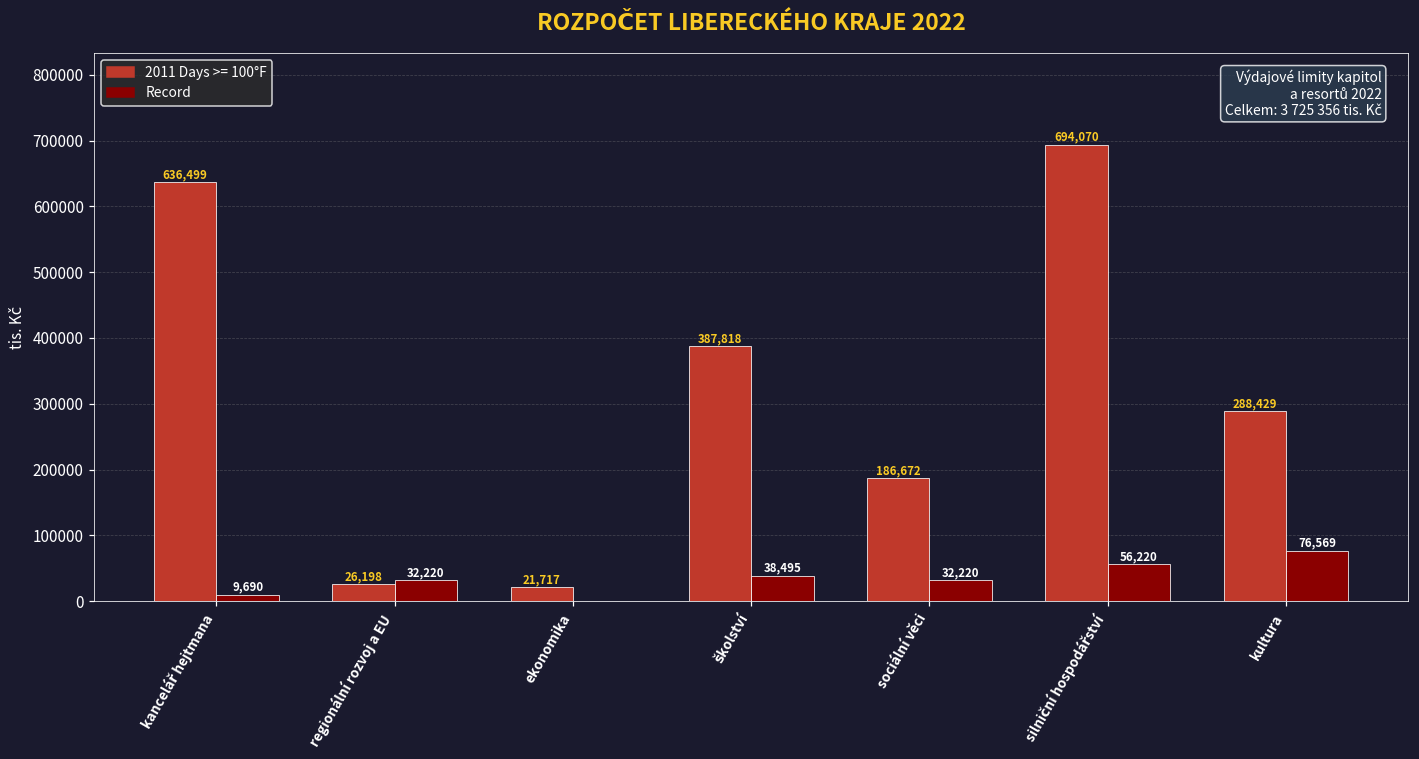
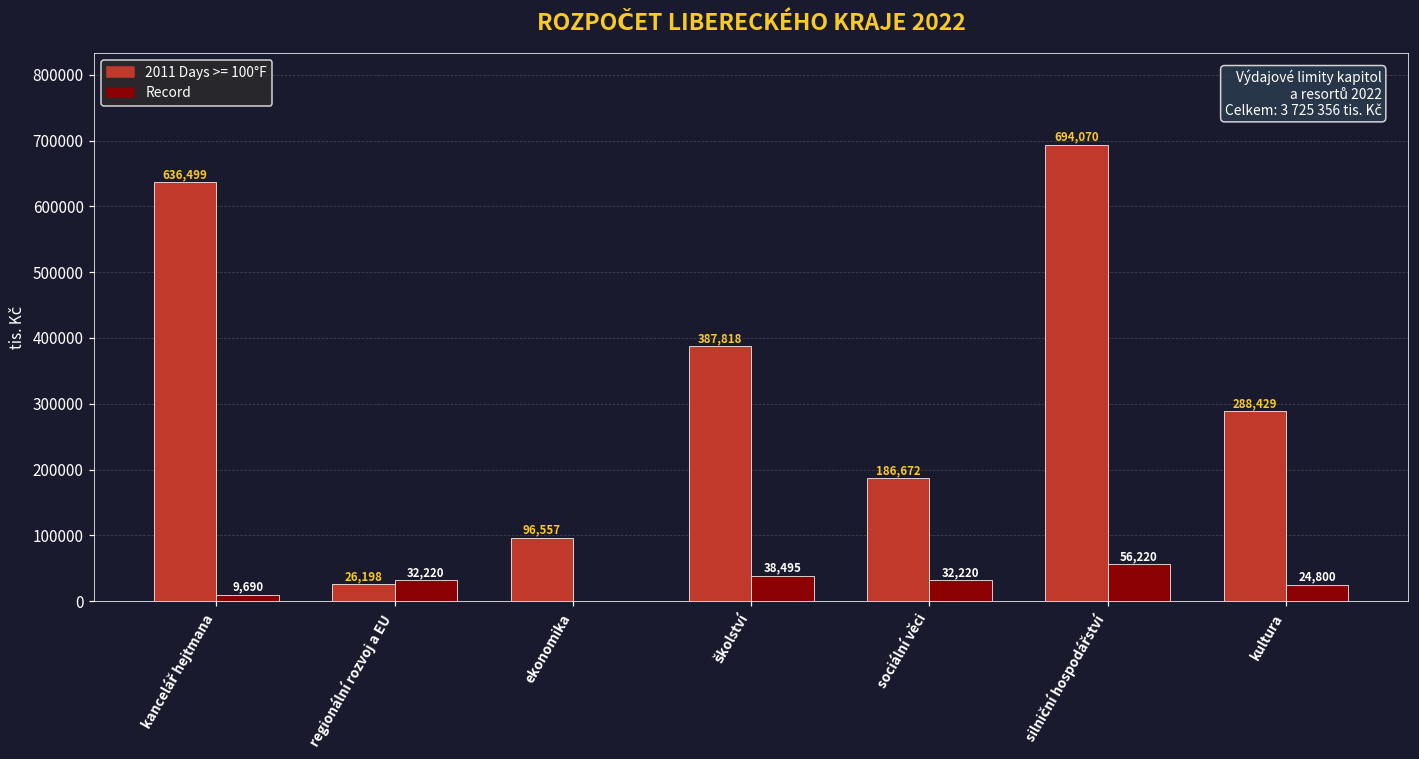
2011 Days >= 100°F, ekonomika: 21,717 -> 96,557
Record, kultura: 76,569 -> 24,800
